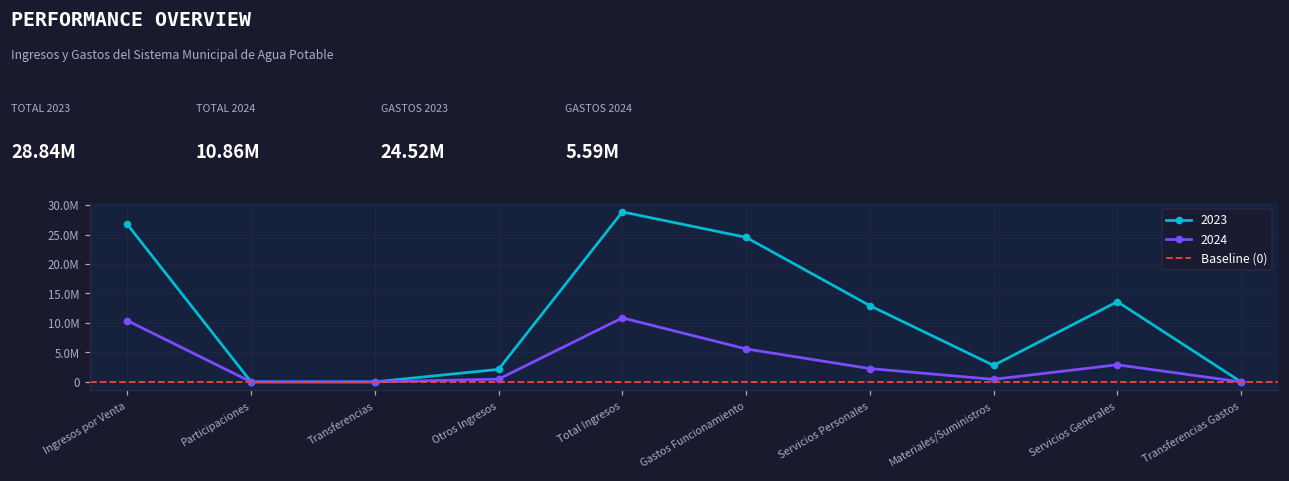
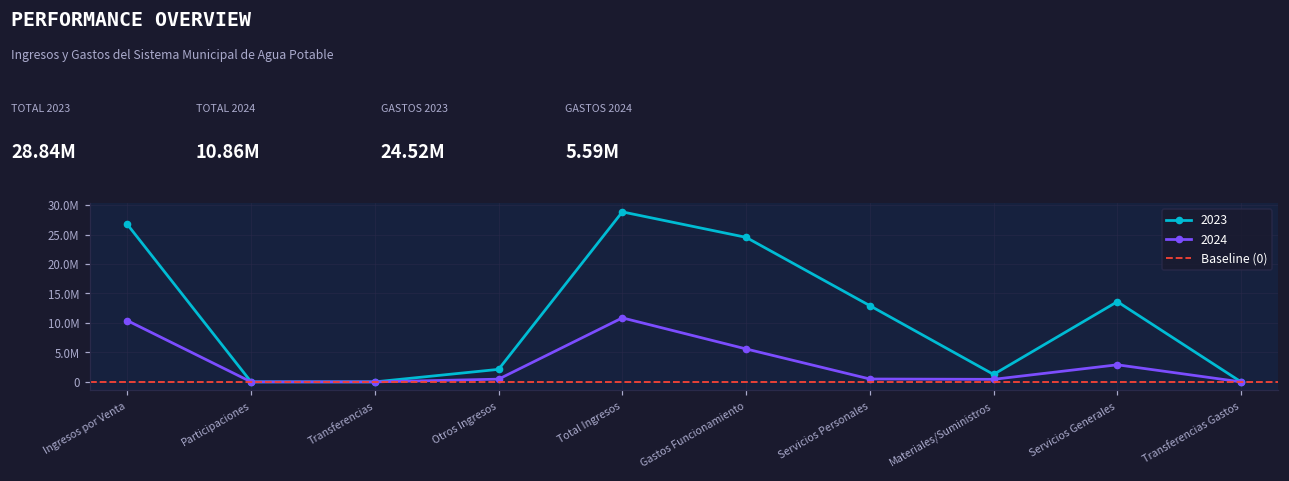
2024, Servicios Personales: 2000000 -> 0
2023, Materiales/Suministros: 3000000 -> 1000000
